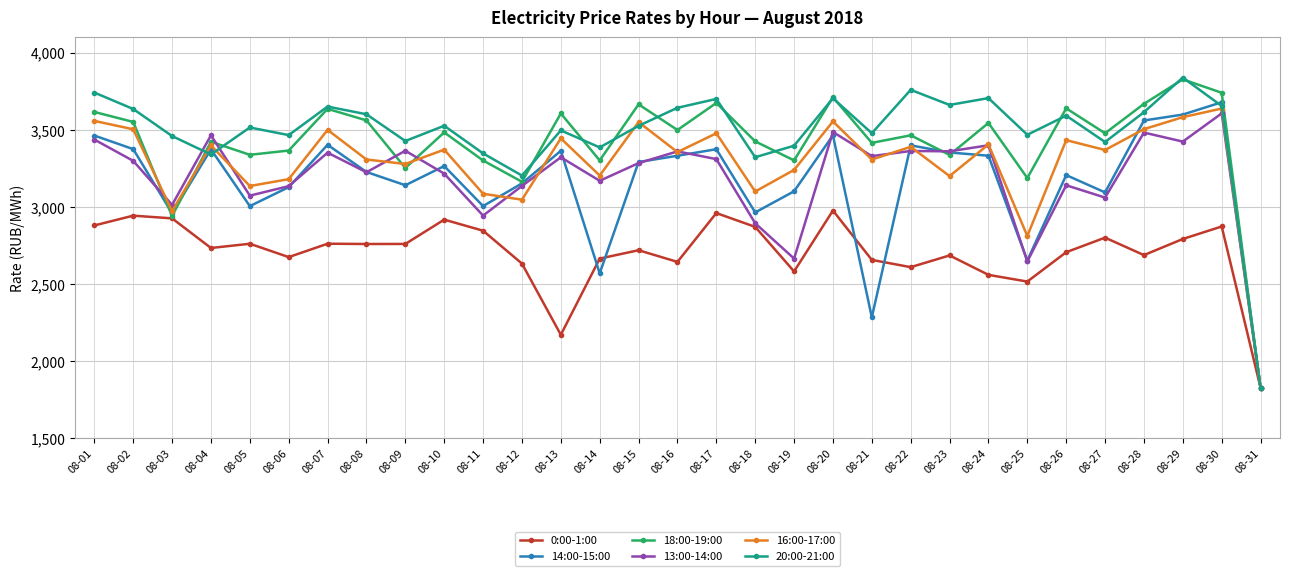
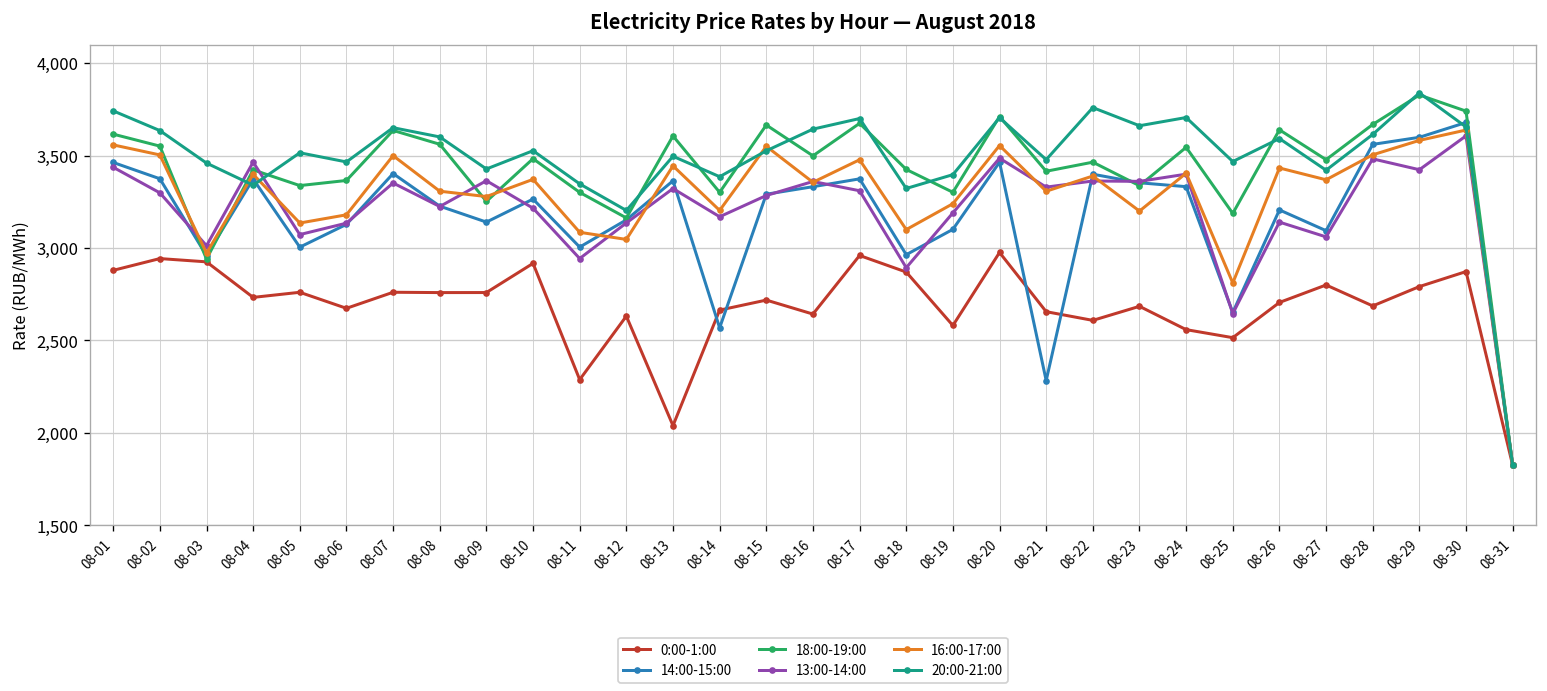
0:00-1:00, 08-11: 2,850 -> 2,290
0:00-1:00, 08-13: 2,170 -> 2,040
13:00-14:00, 08-19: 2,660 -> 3,190
